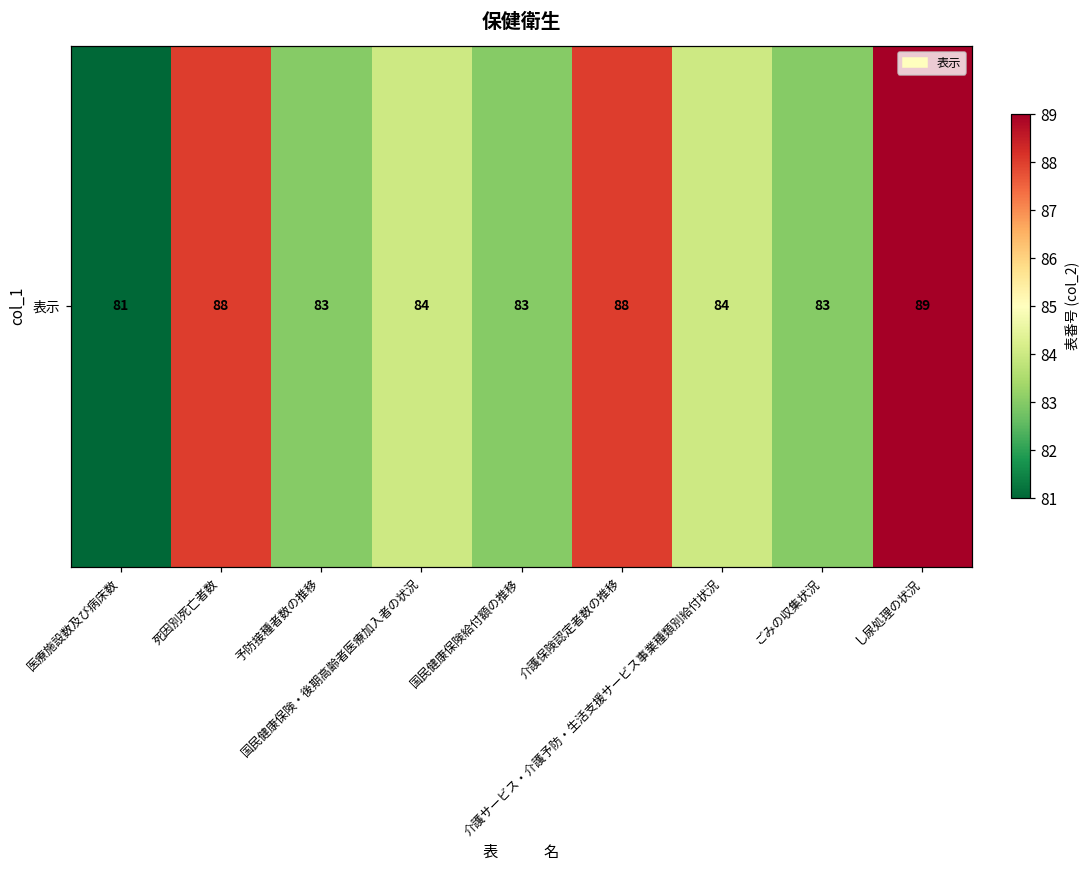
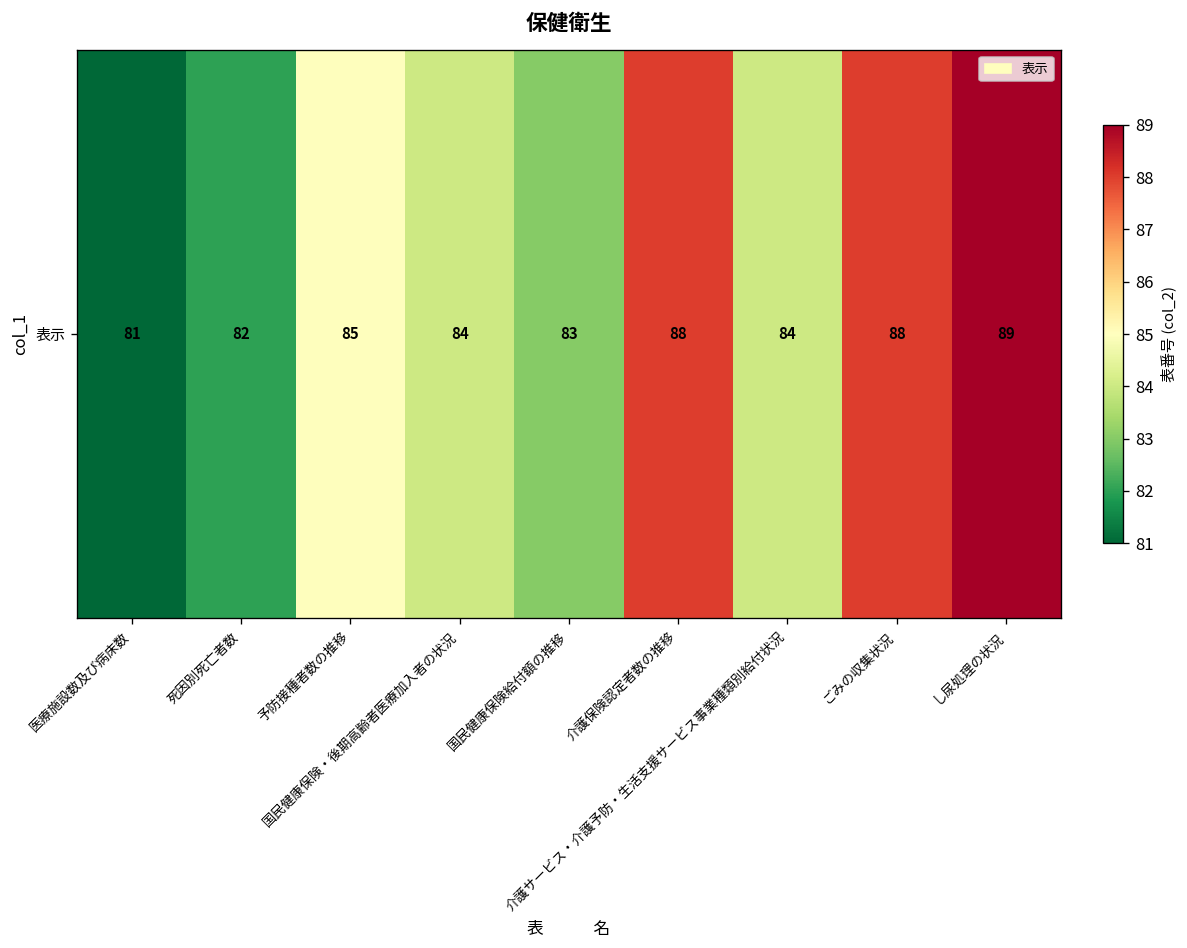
表示, 死因別死亡者数: 88 -> 82
表示, 予防接種者数の推移: 83 -> 85
表示, ごみの収集状況: 83 -> 88
